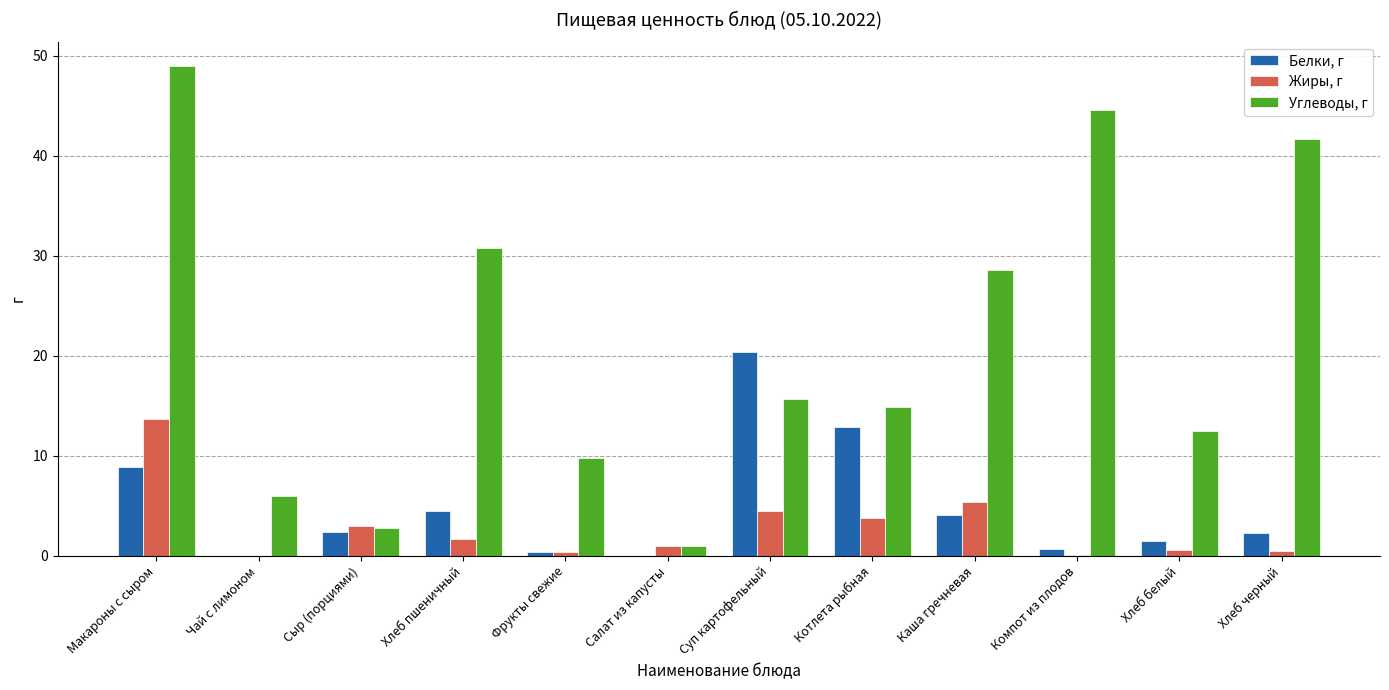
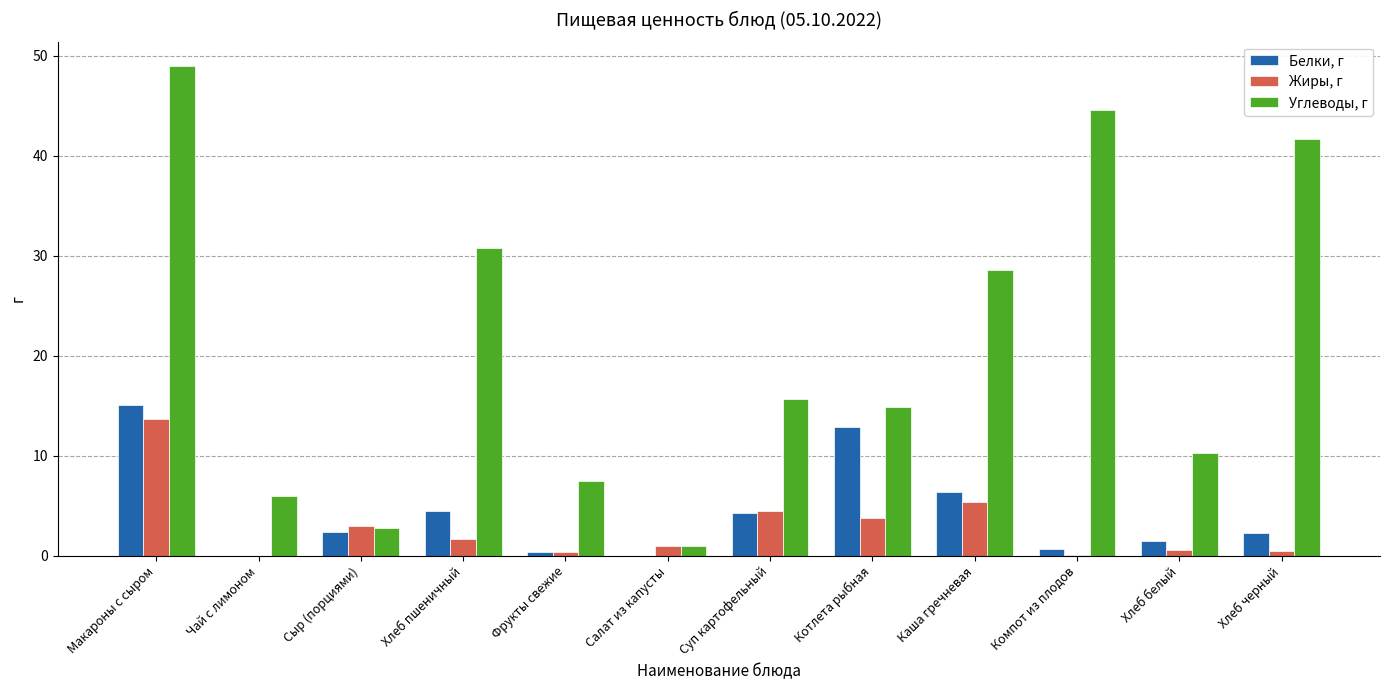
Белки, г, Макароны с сыром: 9 -> 15
Углеводы, г, Фрукты свежие: 10 -> 8
Белки, г, Суп картофельный: 20 -> 4
Белки, г, Каша гречневая: 4 -> 6
Углеводы, г, Хлеб белый: 13 -> 10
